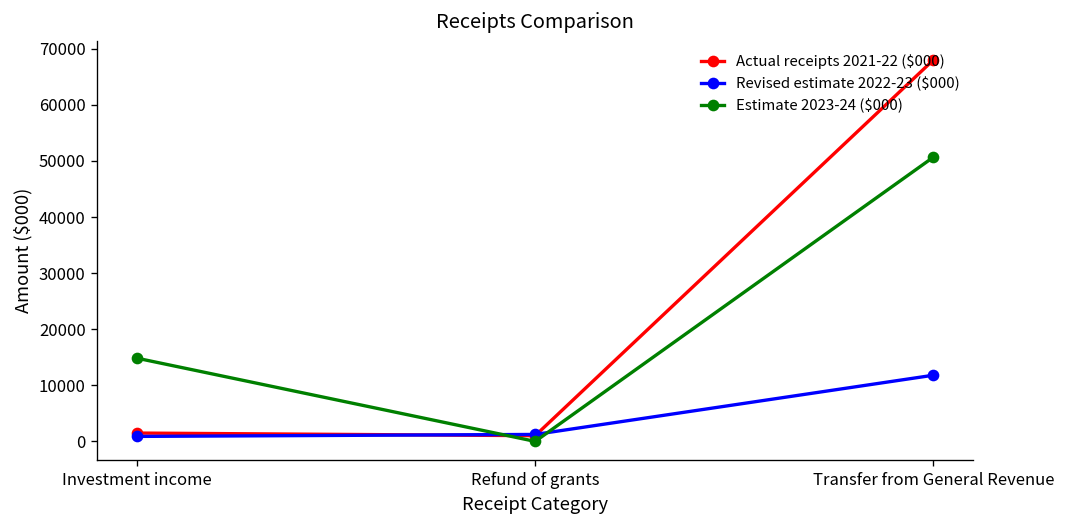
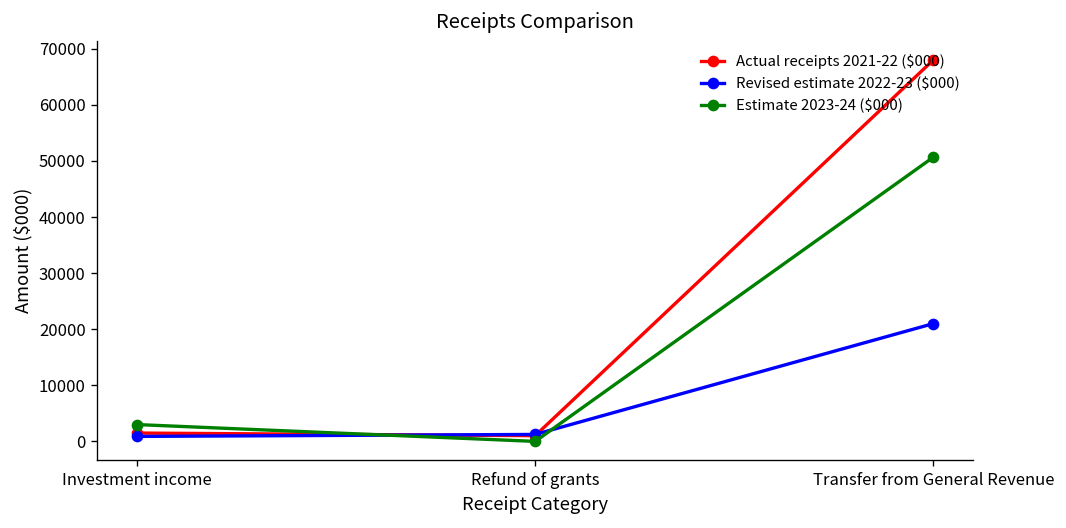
Estimate 2023-24 ($000), Investment income: 15000 -> 3000
Revised estimate 2022-23 ($000), Transfer from General Revenue: 12000 -> 21000
